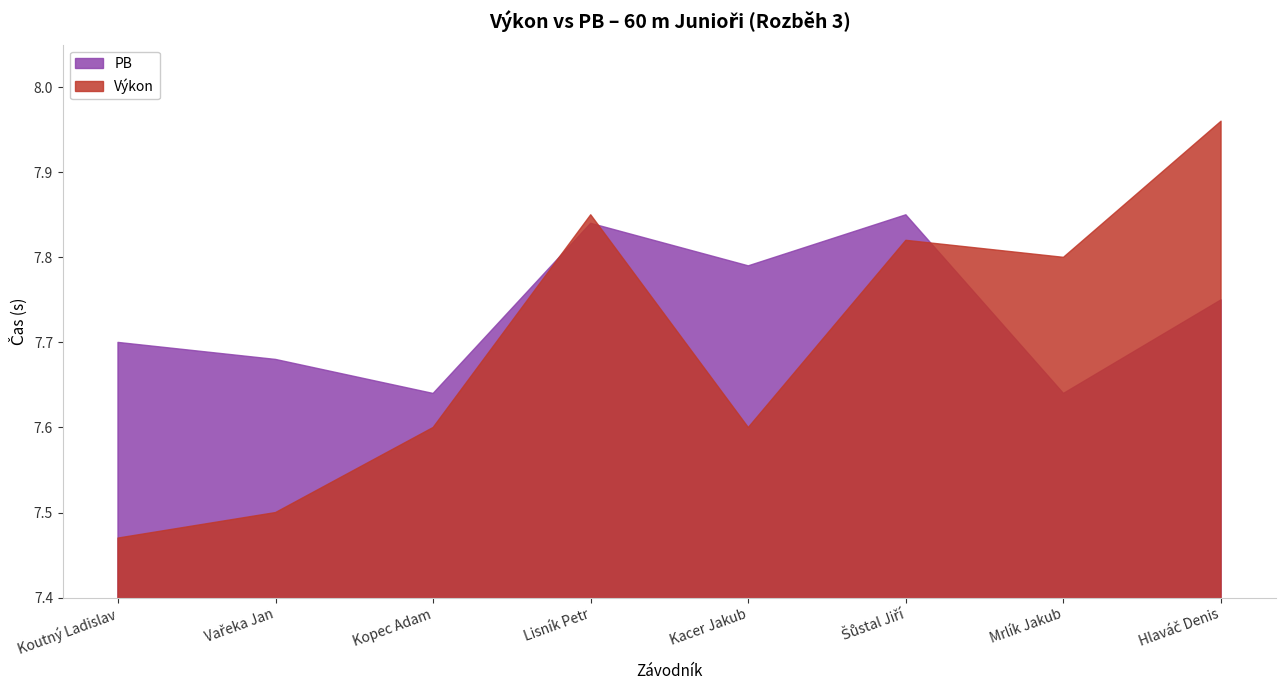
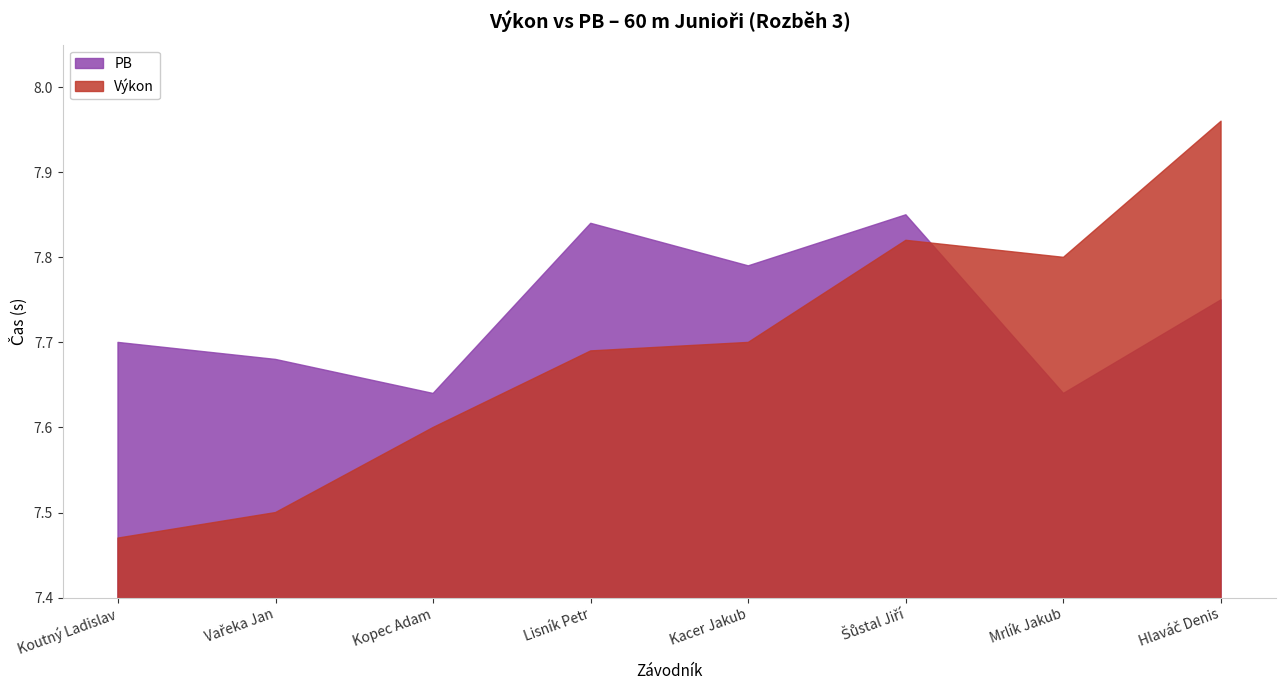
Výkon, Lisník Petr: 7.85 -> 7.69
Výkon, Kacer Jakub: 7.6 -> 7.7
